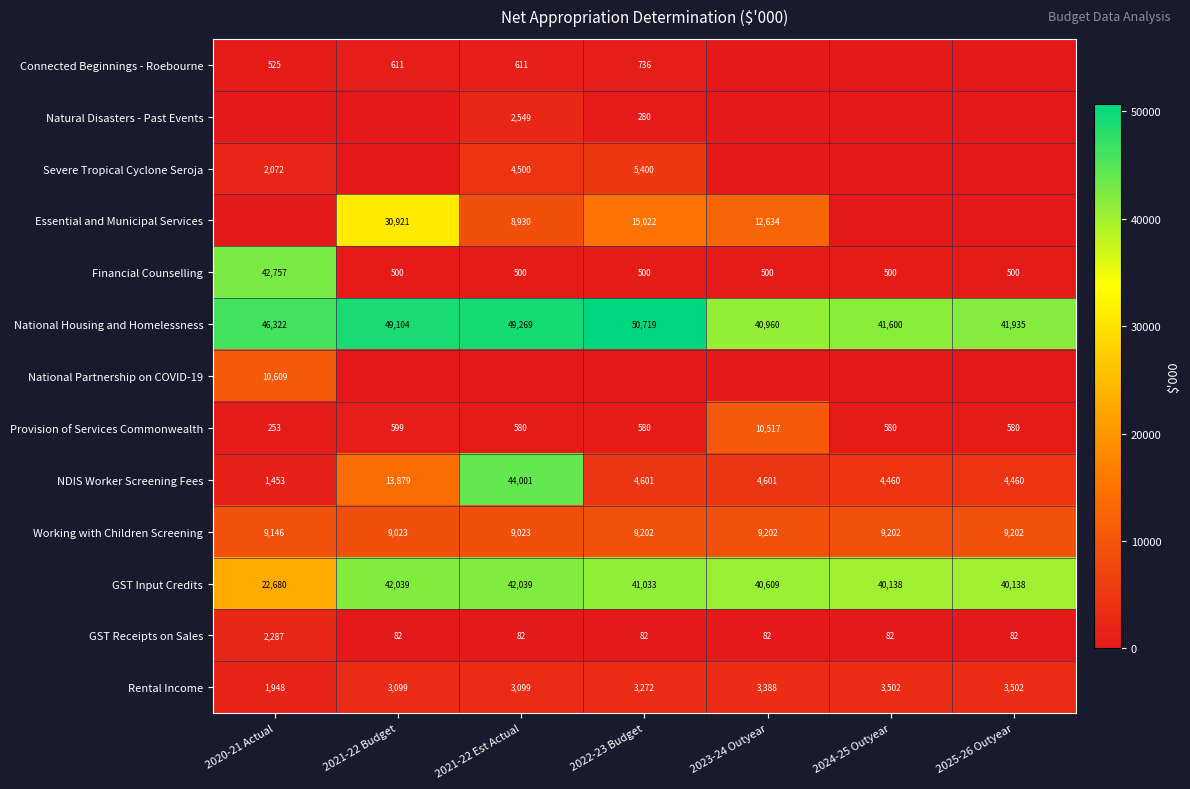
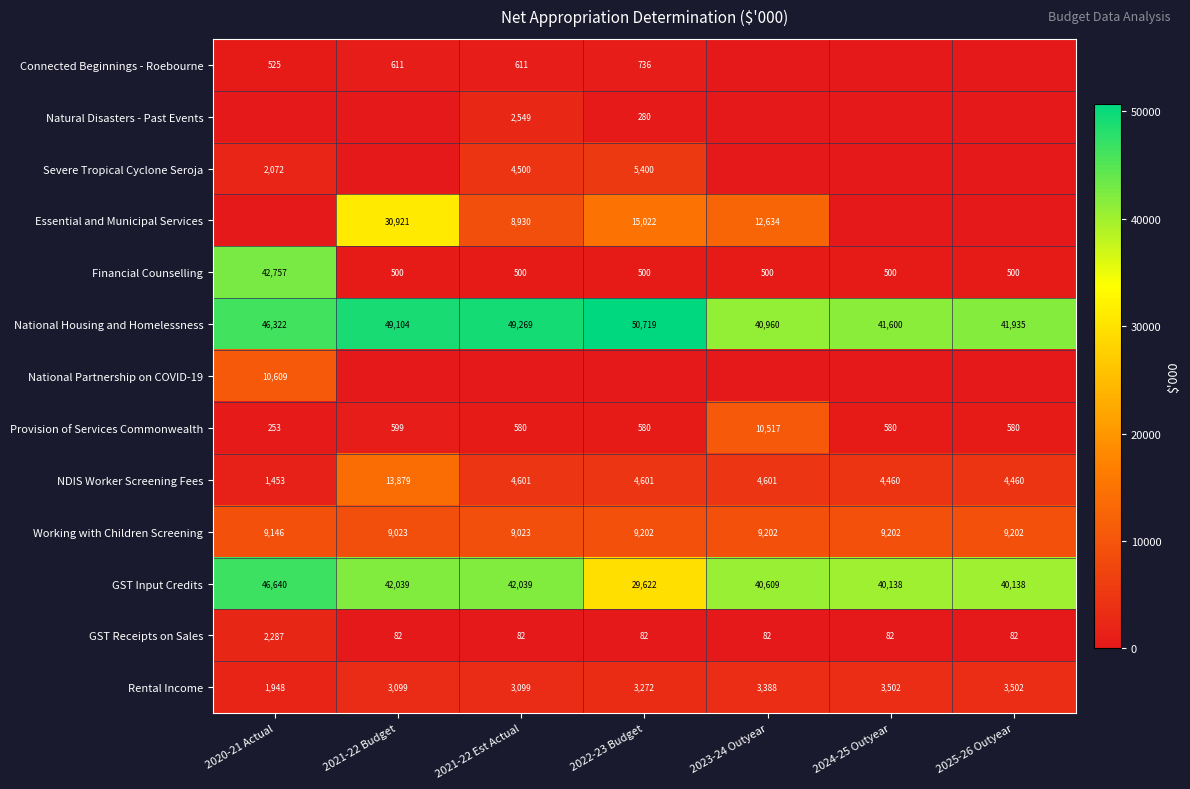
NDIS Worker Screening Fees, 2021-22 Est Actual: 44,001 -> 4,601
GST Input Credits, 2020-21 Actual: 22,680 -> 46,640
GST Input Credits, 2022-23 Budget: 41,033 -> 29,622
